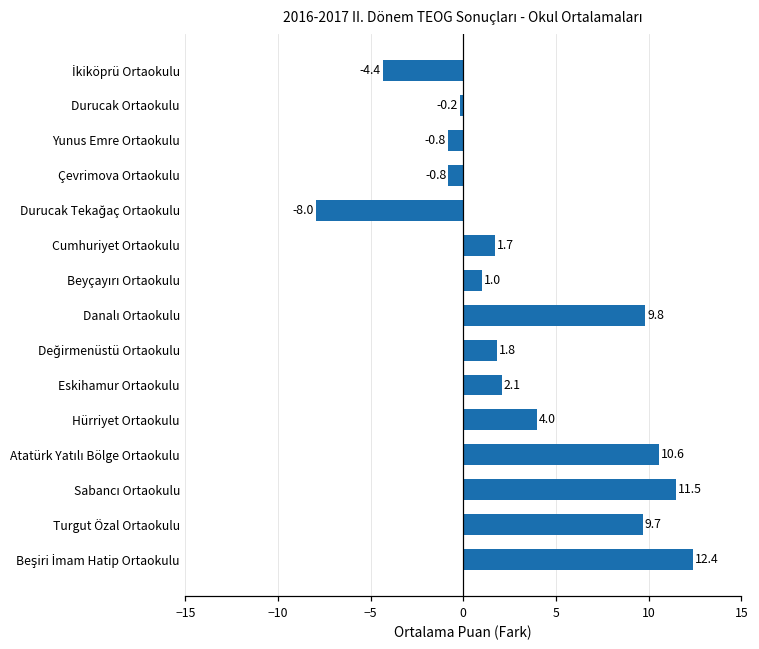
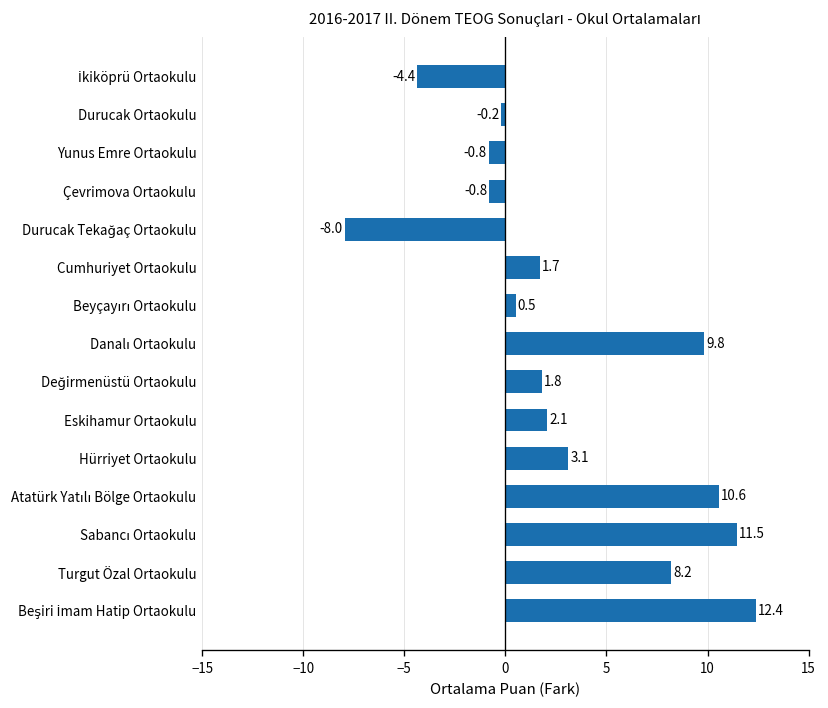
Beyçayırı Ortaokulu: 1.0 -> 0.5
Hürriyet Ortaokulu: 4.0 -> 3.1
Turgut Özal Ortaokulu: 9.7 -> 8.2
